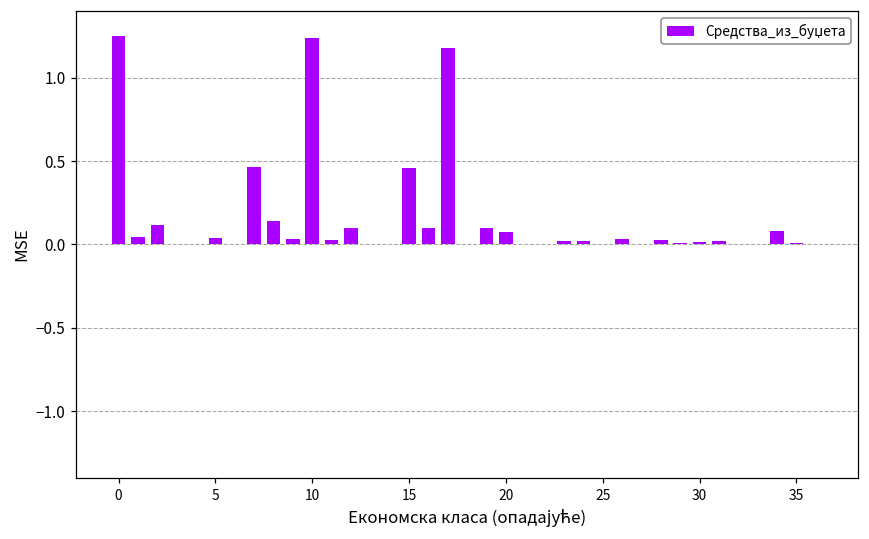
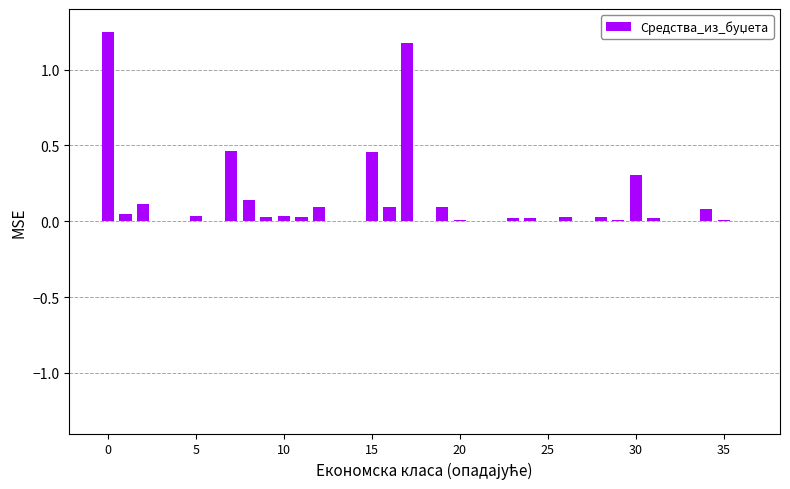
10: 1.24 -> 0.03
20: 0.07 -> 0.01
30: 0.02 -> 0.30
